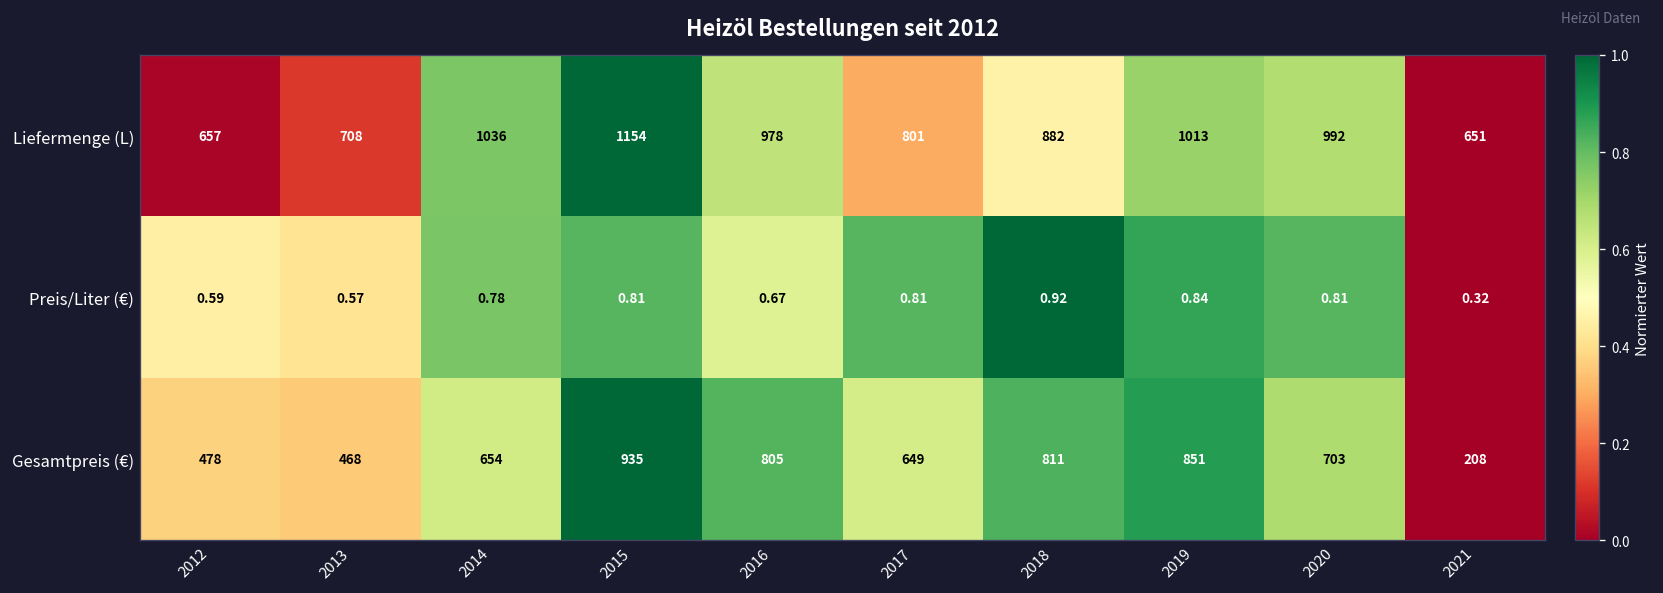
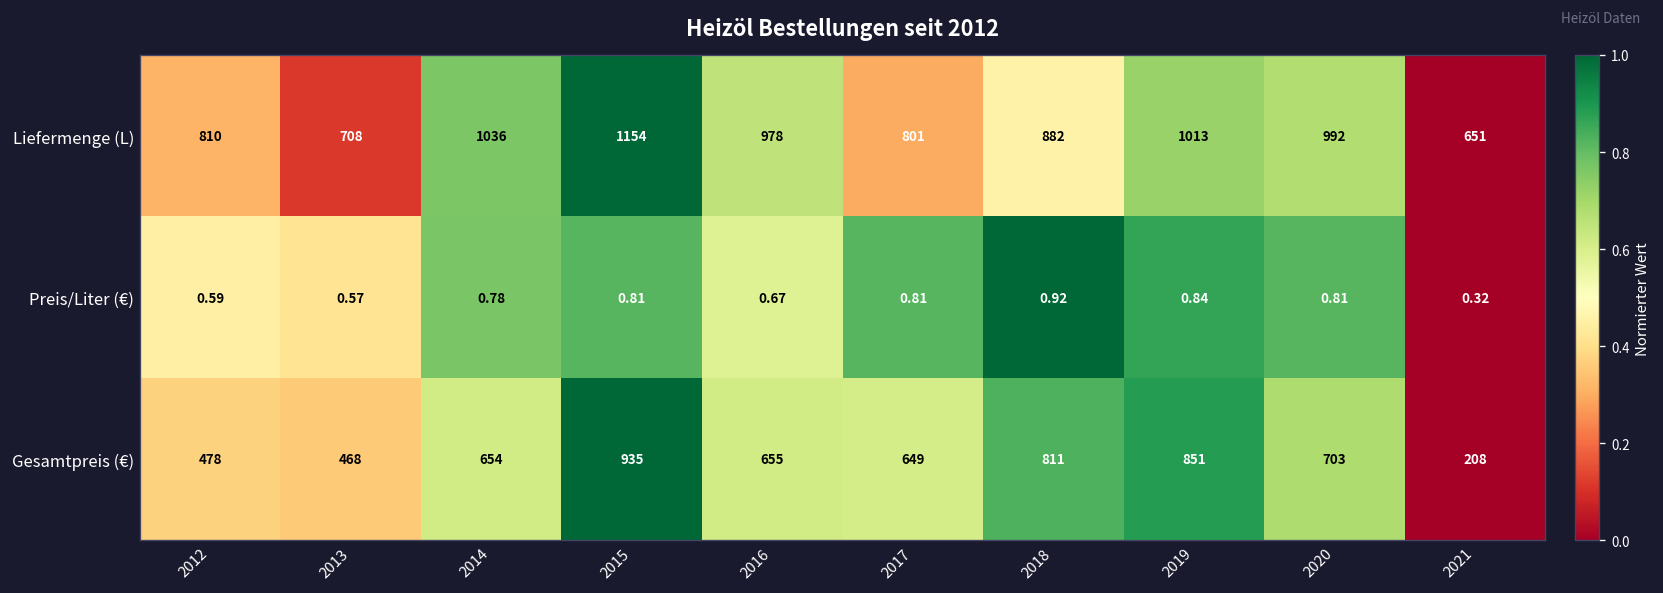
Liefermenge (L), 2012: 657 -> 810
Gesamtpreis (€), 2016: 805 -> 655
